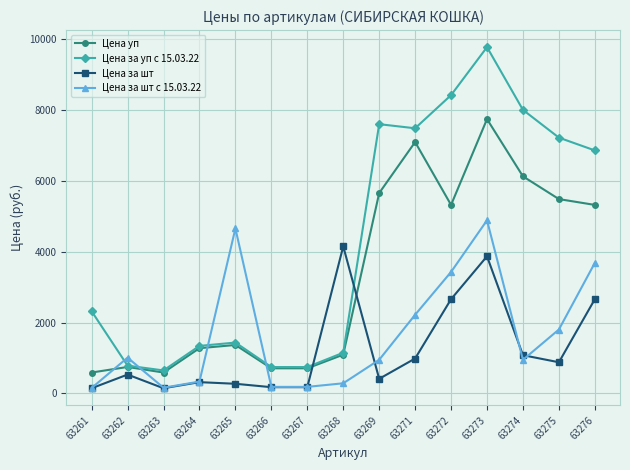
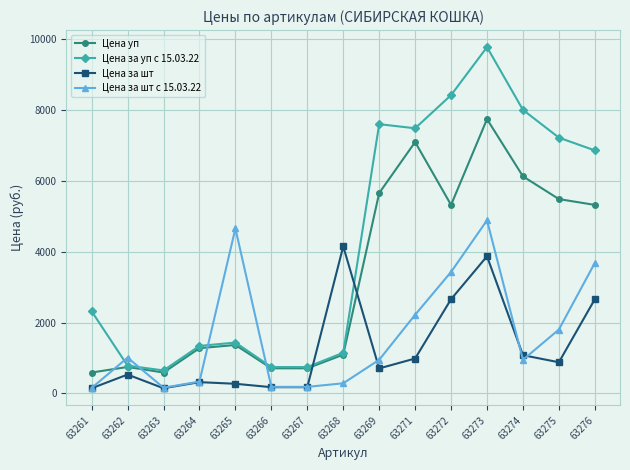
Цена за шт, 63269: 400 -> 700
